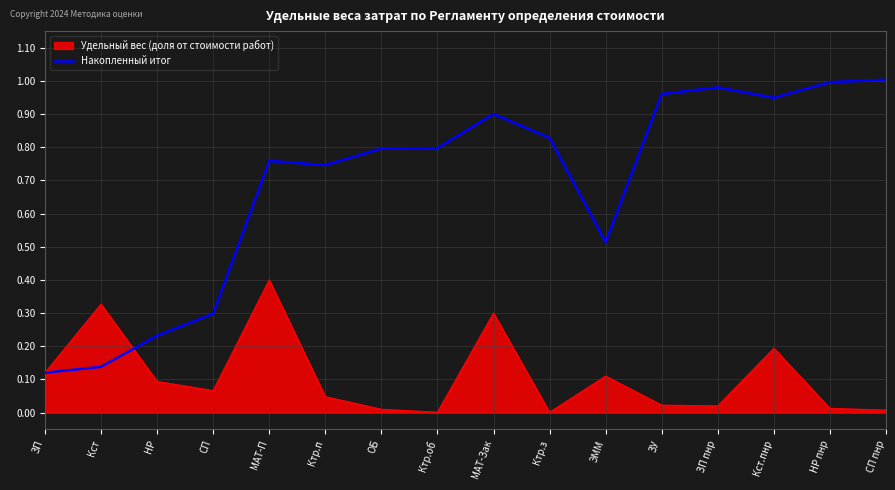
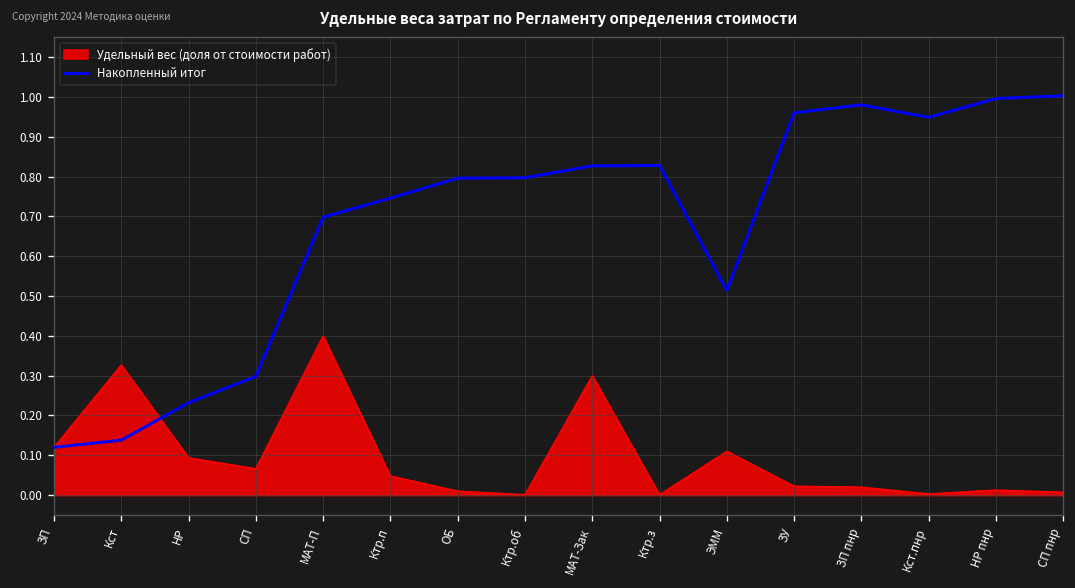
Накопленный итог, МАТ-П: 0.76 -> 0.70
Накопленный итог, МАТ-Зак: 0.90 -> 0.83
Удельный вес (доля от стоимости работ), Кст.пнр: 0.19 -> 0.00
